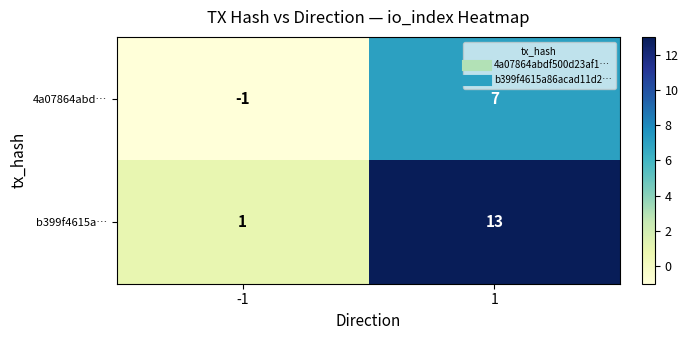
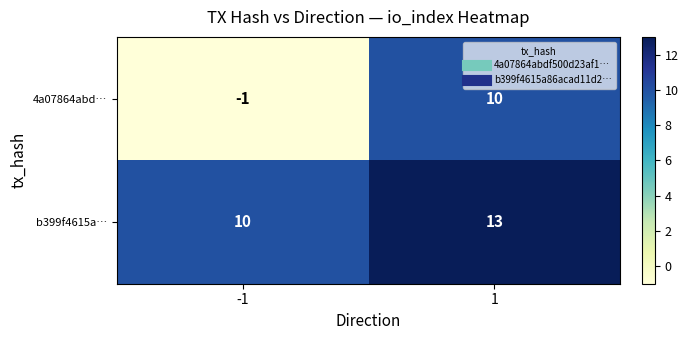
4a07864abd…, 1: 7 -> 10
b399f4615a…, -1: 1 -> 10
